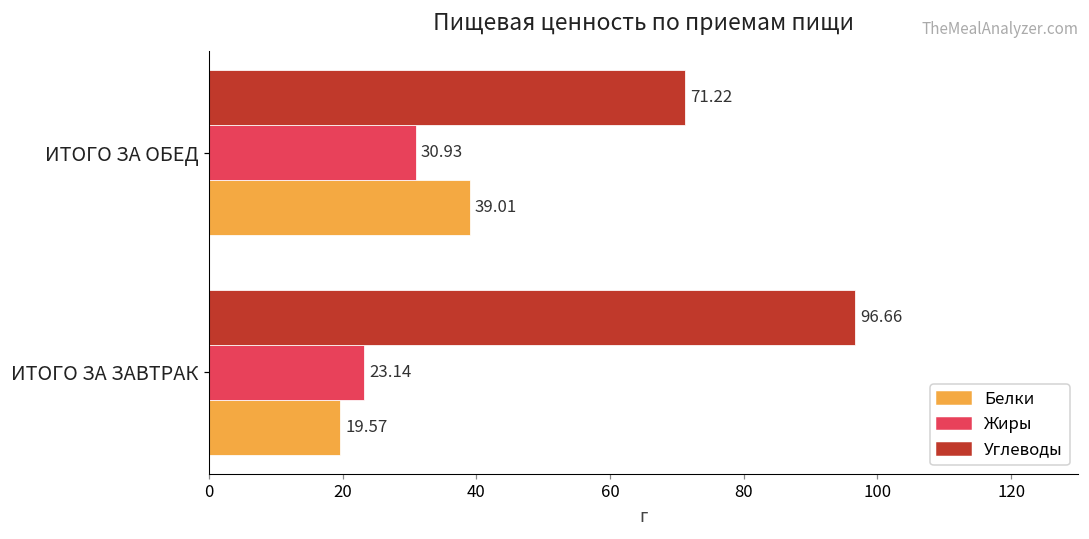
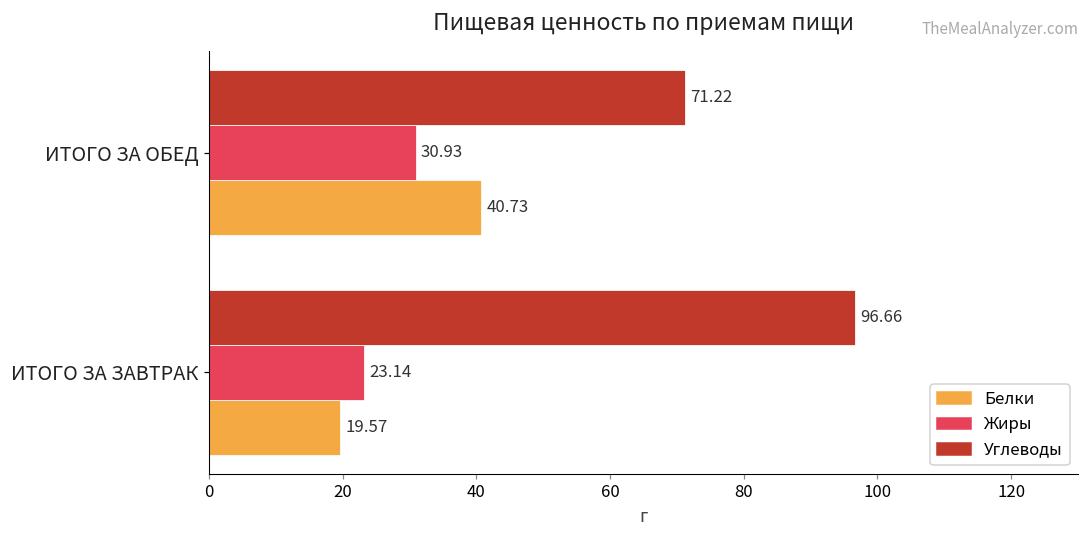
Белки, ИТОГО ЗА ОБЕД: 39.01 -> 40.73
